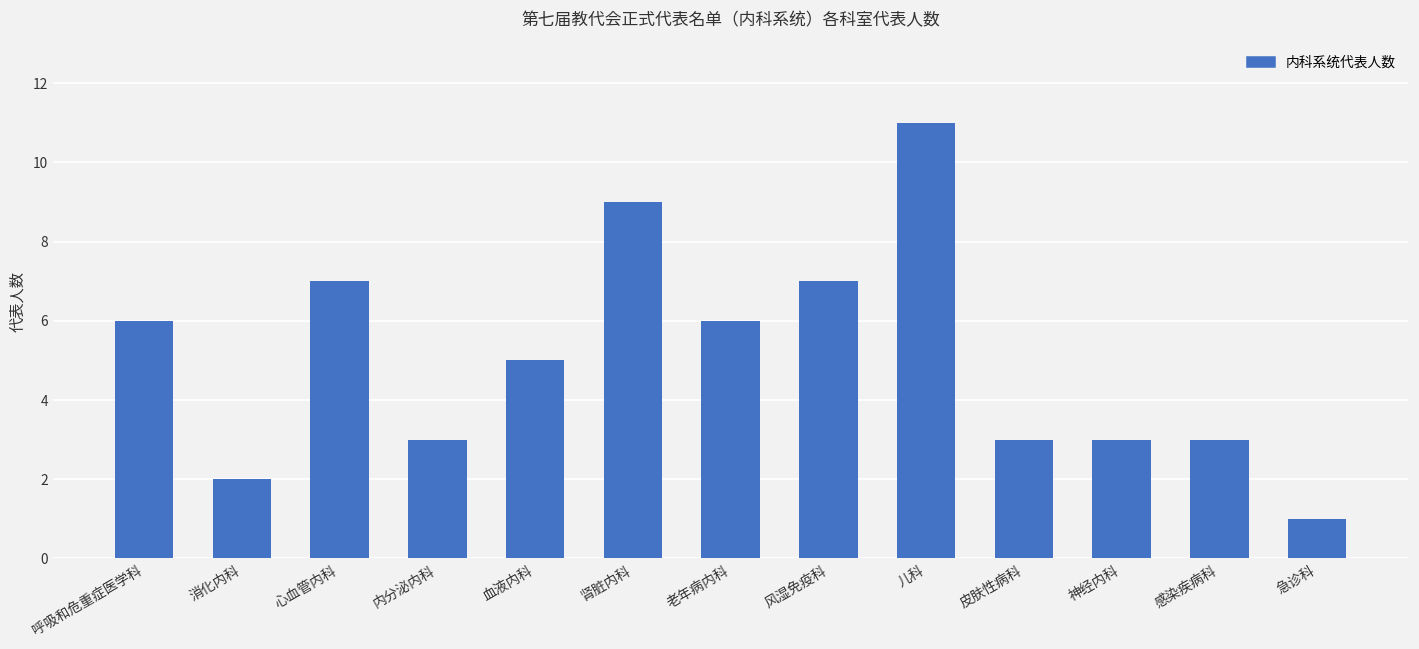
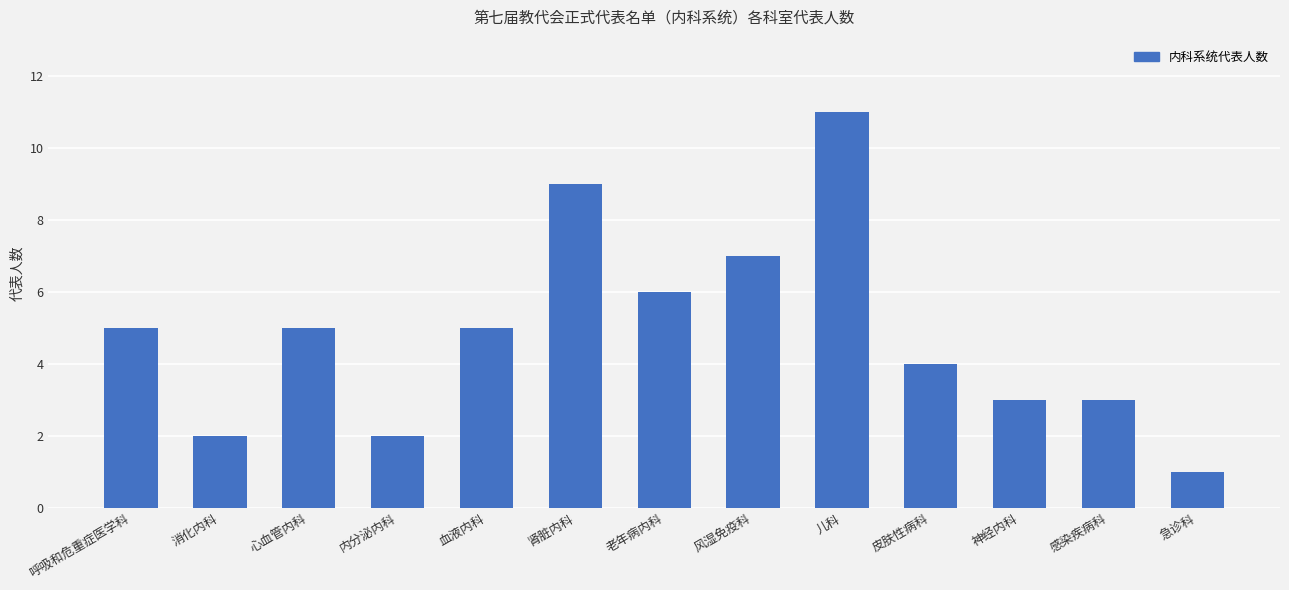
呼吸和危重症医学科: 6 -> 5
心血管内科: 7 -> 5
内分泌内科: 3 -> 2
皮肤性病科: 3 -> 4
